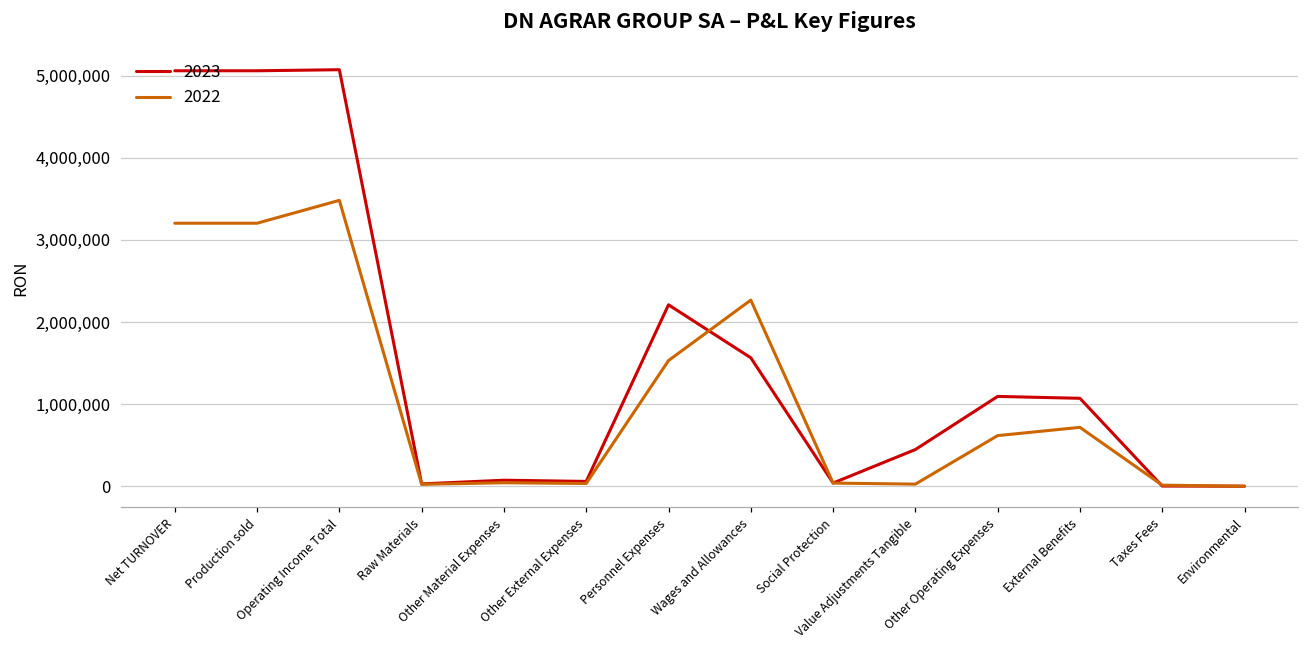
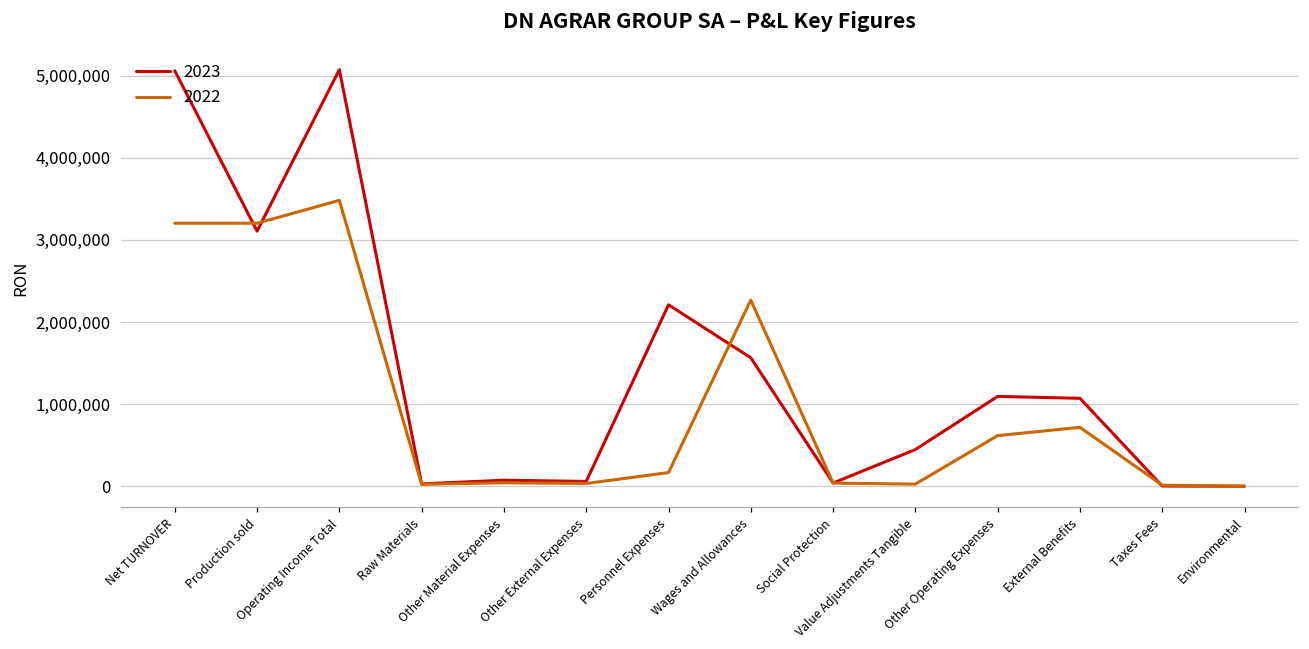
2023, Production sold: 5,100,000 -> 3,100,000
2022, Personnel Expenses: 1,500,000 -> 200,000
